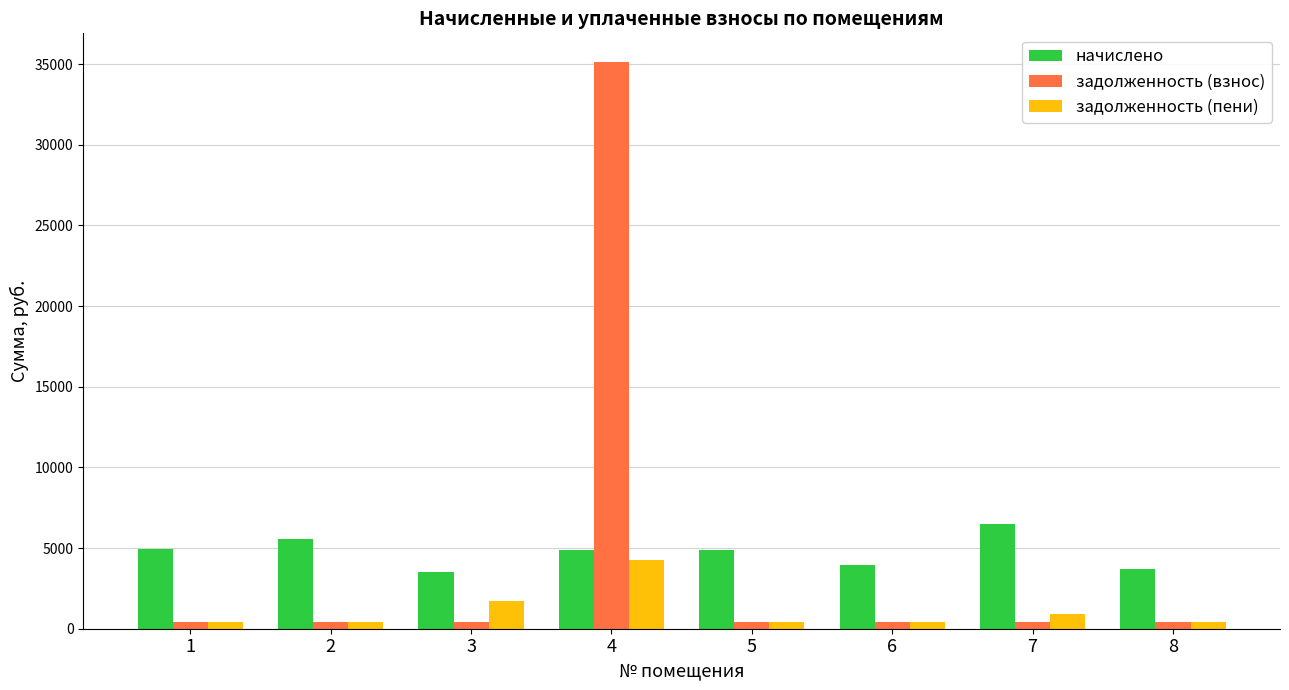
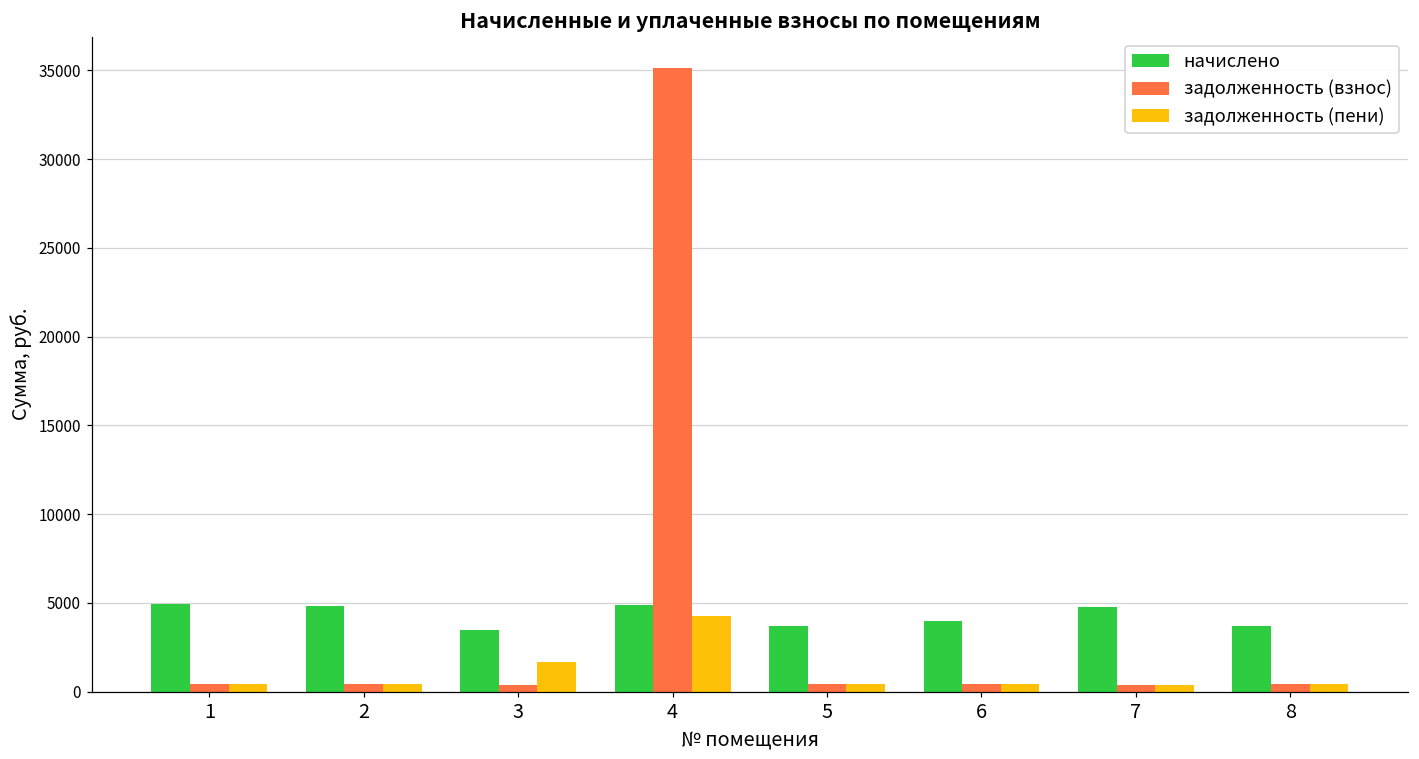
начислено, 2: 5500 -> 4800
начислено, 5: 4900 -> 3700
начислено, 7: 6500 -> 4800
задолженность (пени), 7: 900 -> 400
